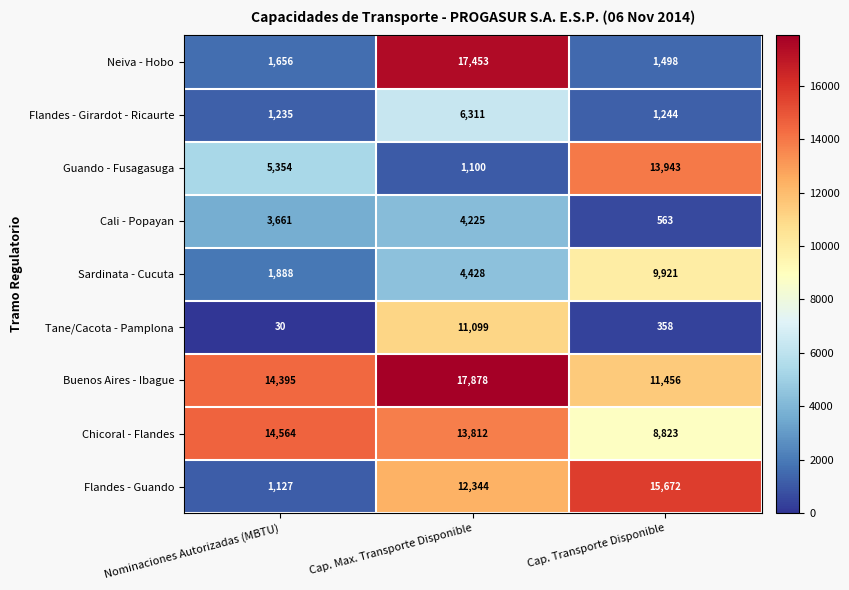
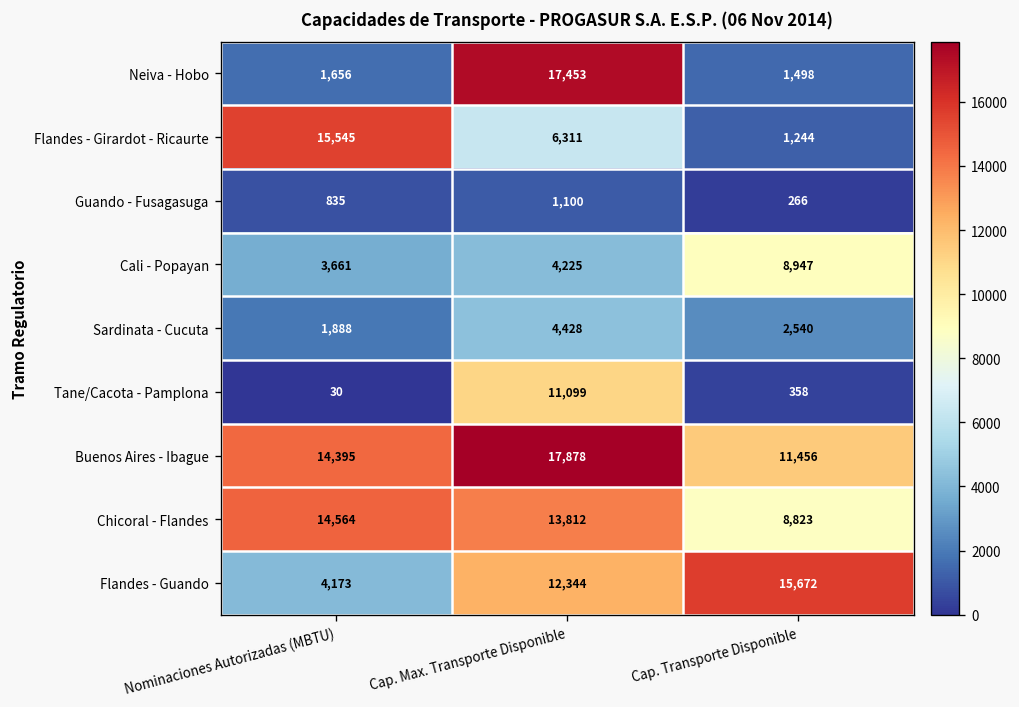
Flandes - Girardot - Ricaurte, Nominaciones Autorizadas (MBTU): 1,235 -> 15,545
Guando - Fusagasuga, Nominaciones Autorizadas (MBTU): 5,354 -> 835
Guando - Fusagasuga, Cap. Transporte Disponible: 13,943 -> 266
Cali - Popayan, Cap. Transporte Disponible: 563 -> 8,947
Sardinata - Cucuta, Cap. Transporte Disponible: 9,921 -> 2,540
Flandes - Guando, Nominaciones Autorizadas (MBTU): 1,127 -> 4,173
